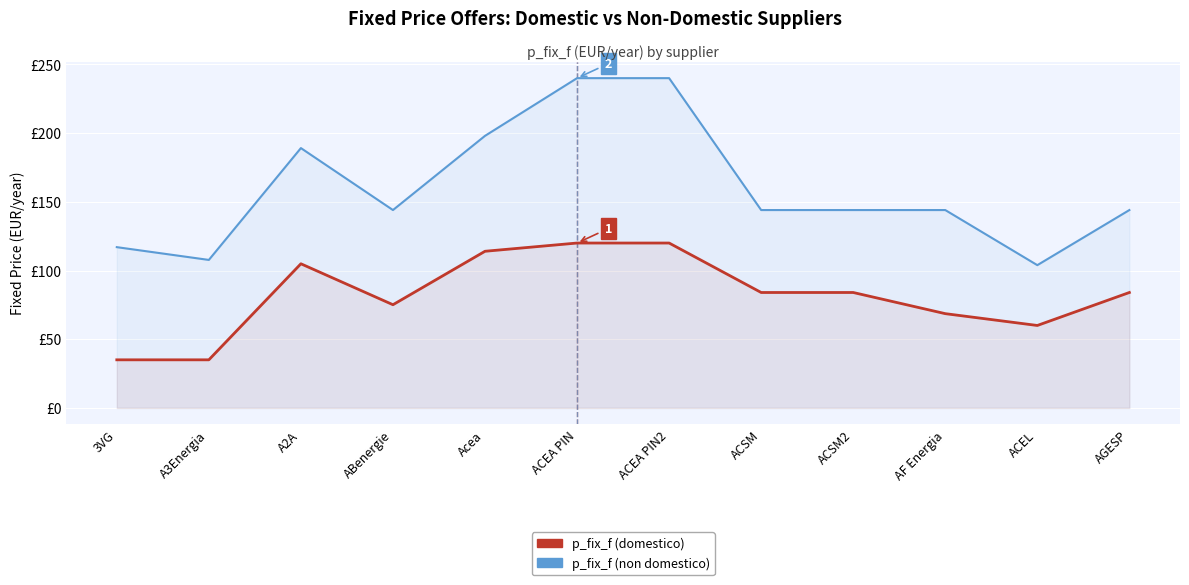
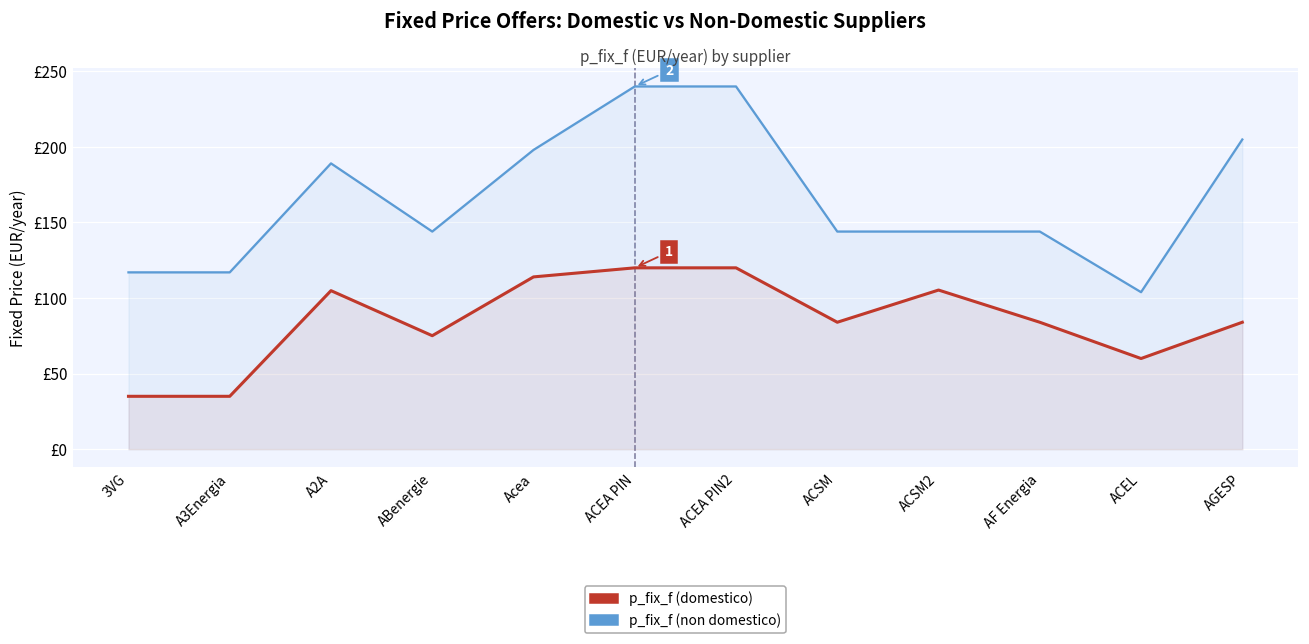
p_fix_f (non domestico), A3Energia: £108 -> £117
p_fix_f (domestico), ACSM2: £84 -> £105
p_fix_f (domestico), AF Energia: £69 -> £84
p_fix_f (non domestico), AGESP: £144 -> £205
